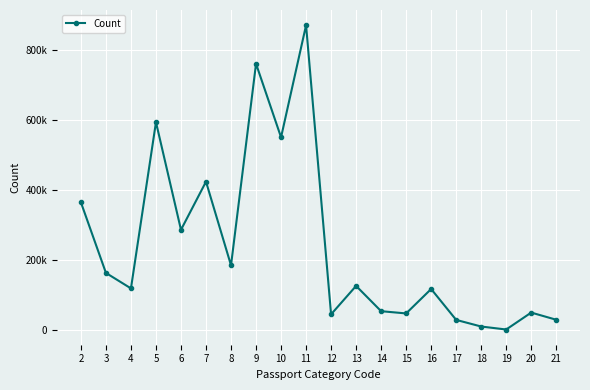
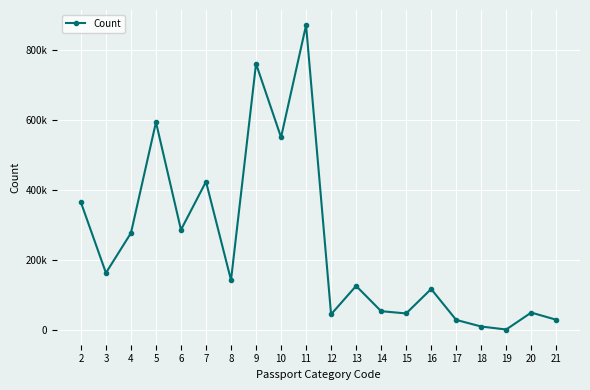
4: 120000 -> 280000
8: 190000 -> 140000
